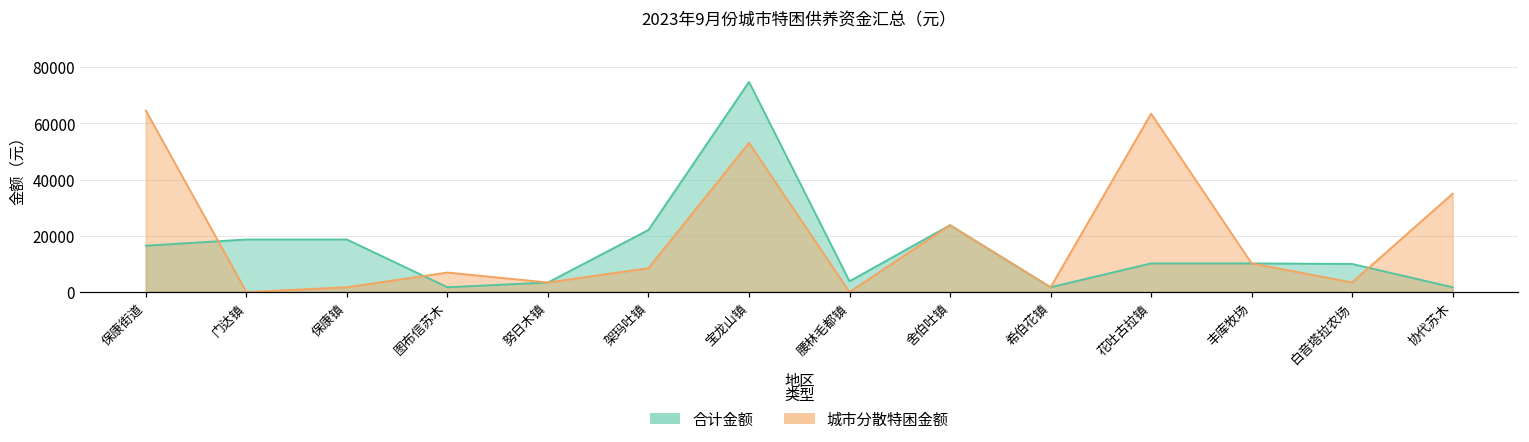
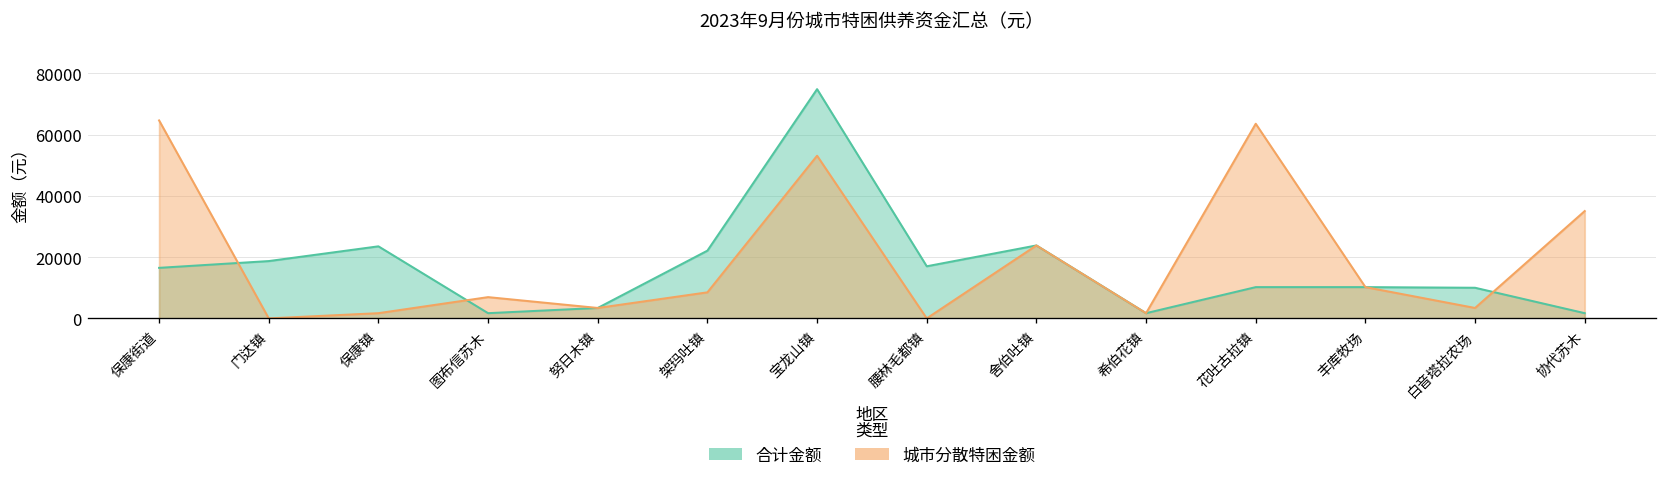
合计金额, 保康镇: 19000 -> 24000
合计金额, 腰林毛都镇: 4000 -> 17000
